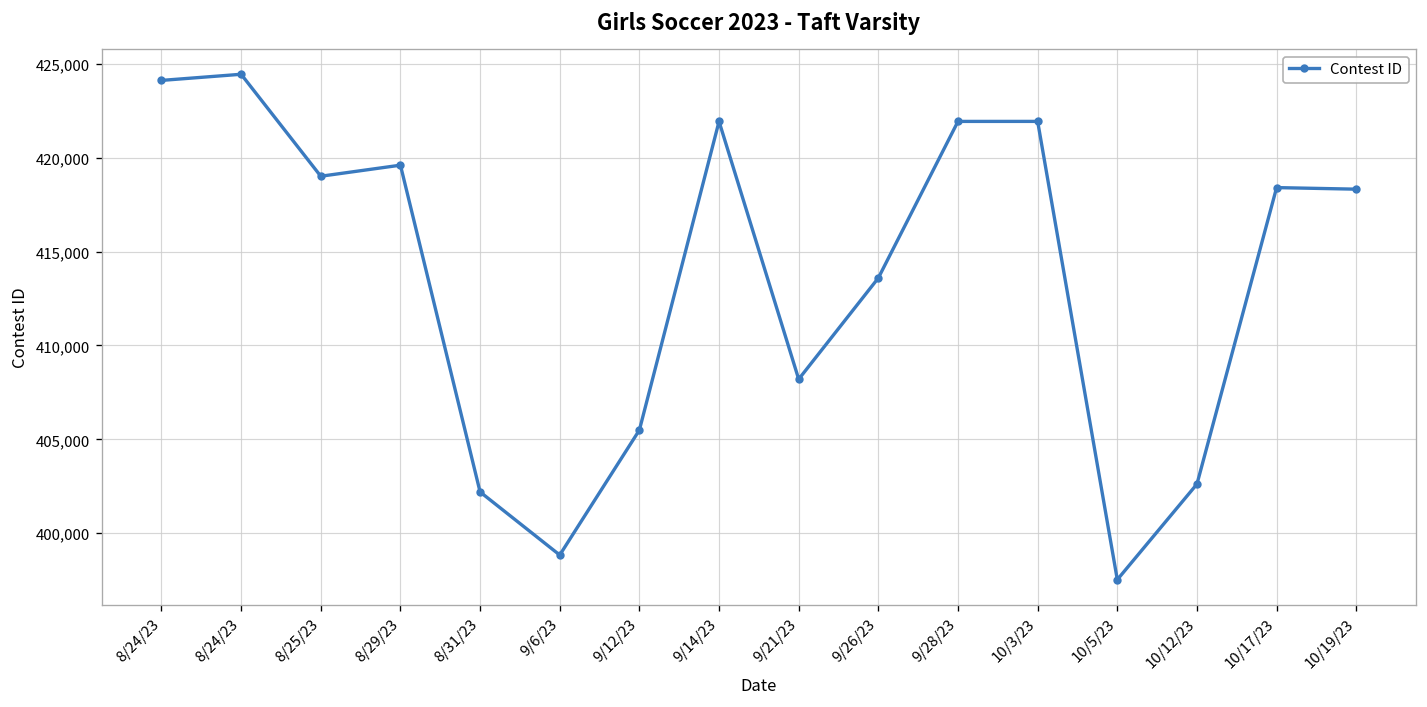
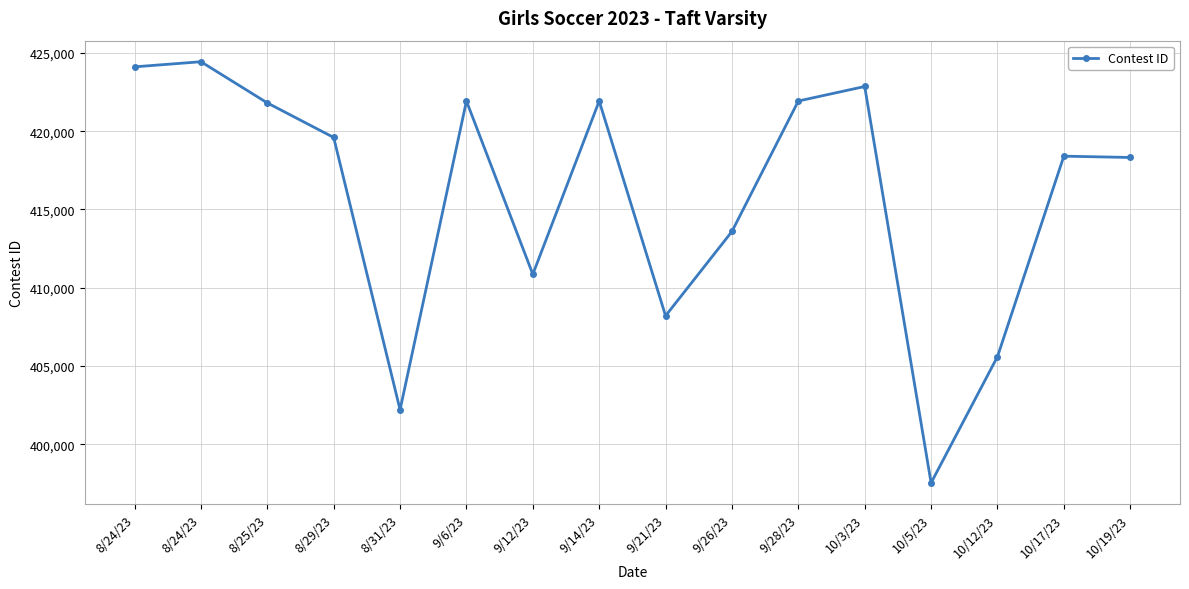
8/25/23: 419,000 -> 421,800
9/6/23: 398,800 -> 421,900
9/12/23: 405,500 -> 410,900
10/3/23: 421,900 -> 422,900
10/12/23: 402,600 -> 405,600
